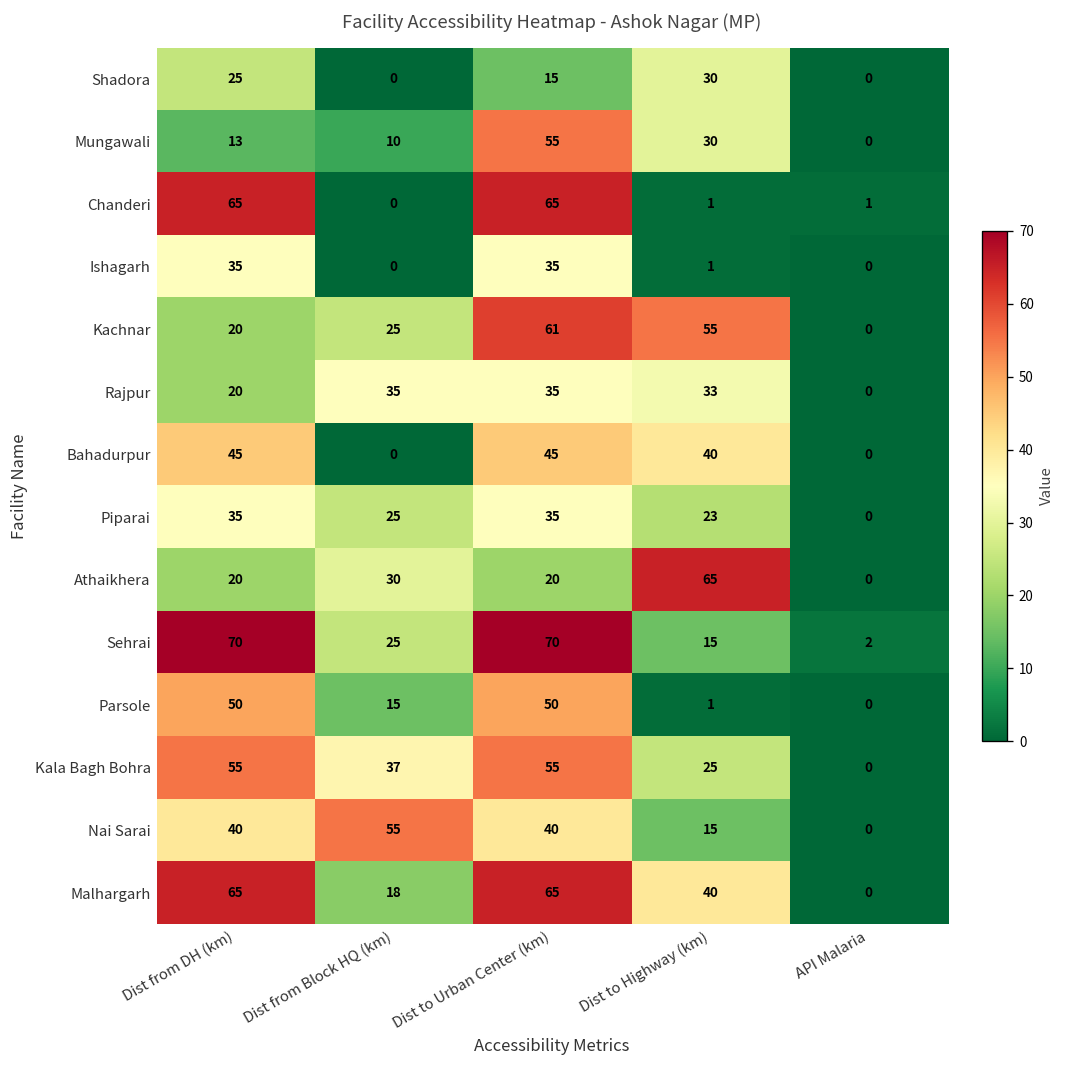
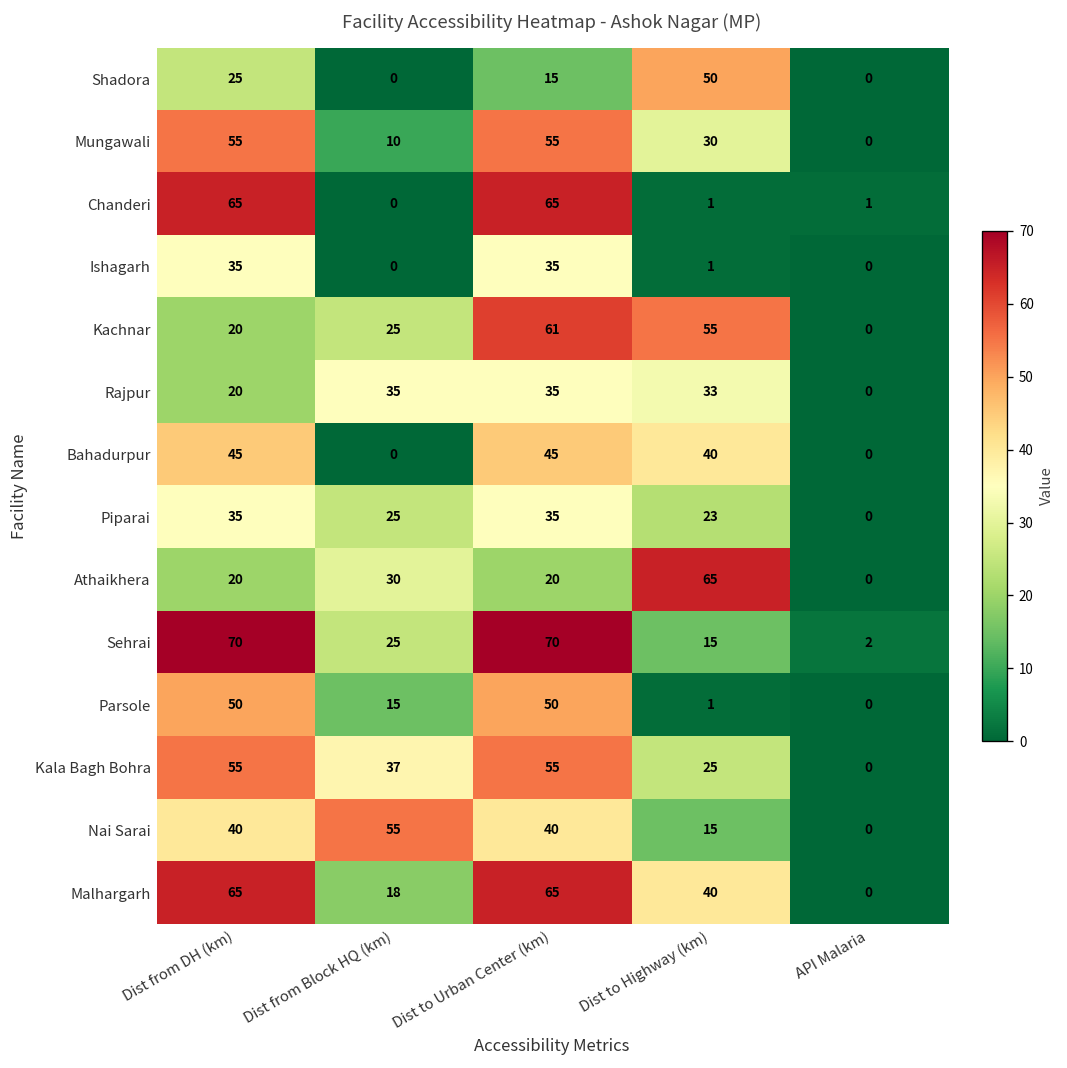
Shadora, Dist to Highway (km): 30 -> 50
Mungawali, Dist from DH (km): 13 -> 55
